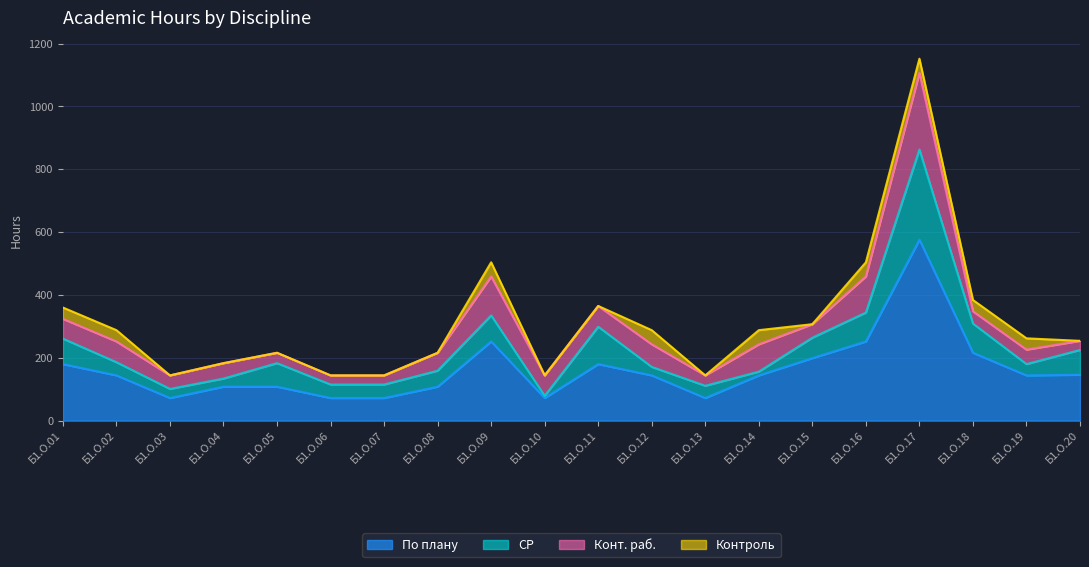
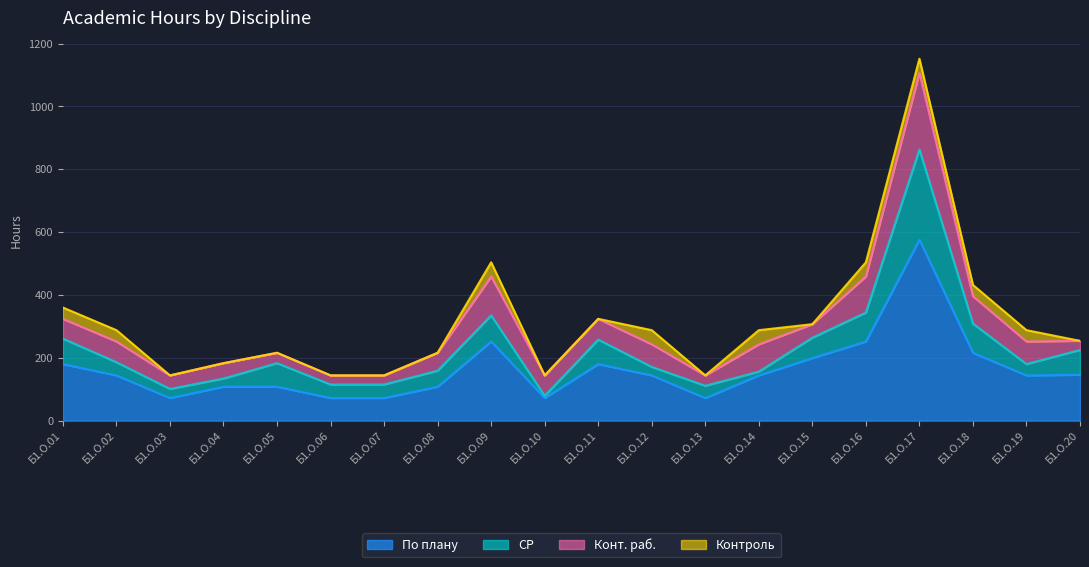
СР, Б1.О.11: 120 -> 80
Конт. раб., Б1.О.18: 40 -> 90
Конт. раб., Б1.О.19: 50 -> 70
